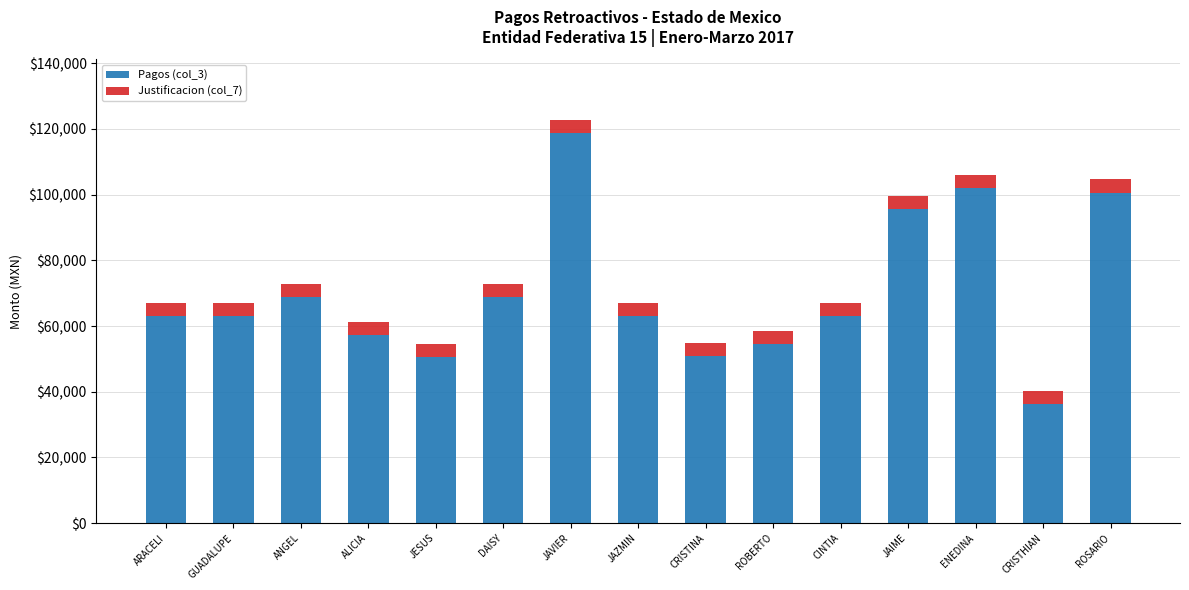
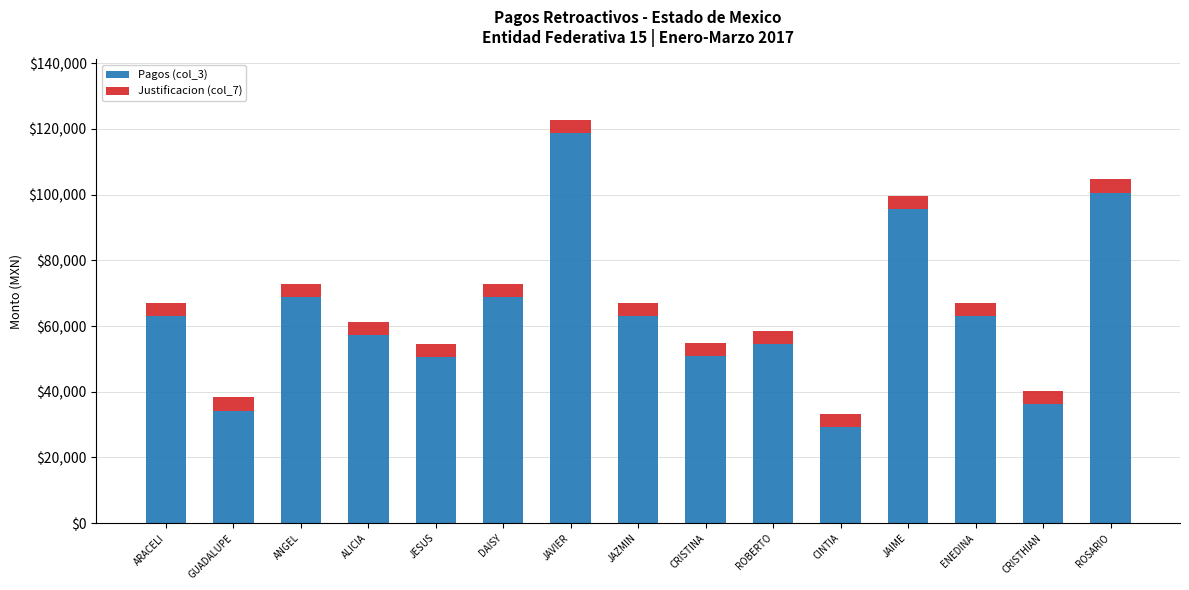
Pagos (col_3), GUADALUPE: $63,000 -> $34,000
Pagos (col_3), CINTIA: $63,000 -> $29,000
Pagos (col_3), ENEDINA: $102,000 -> $63,000
